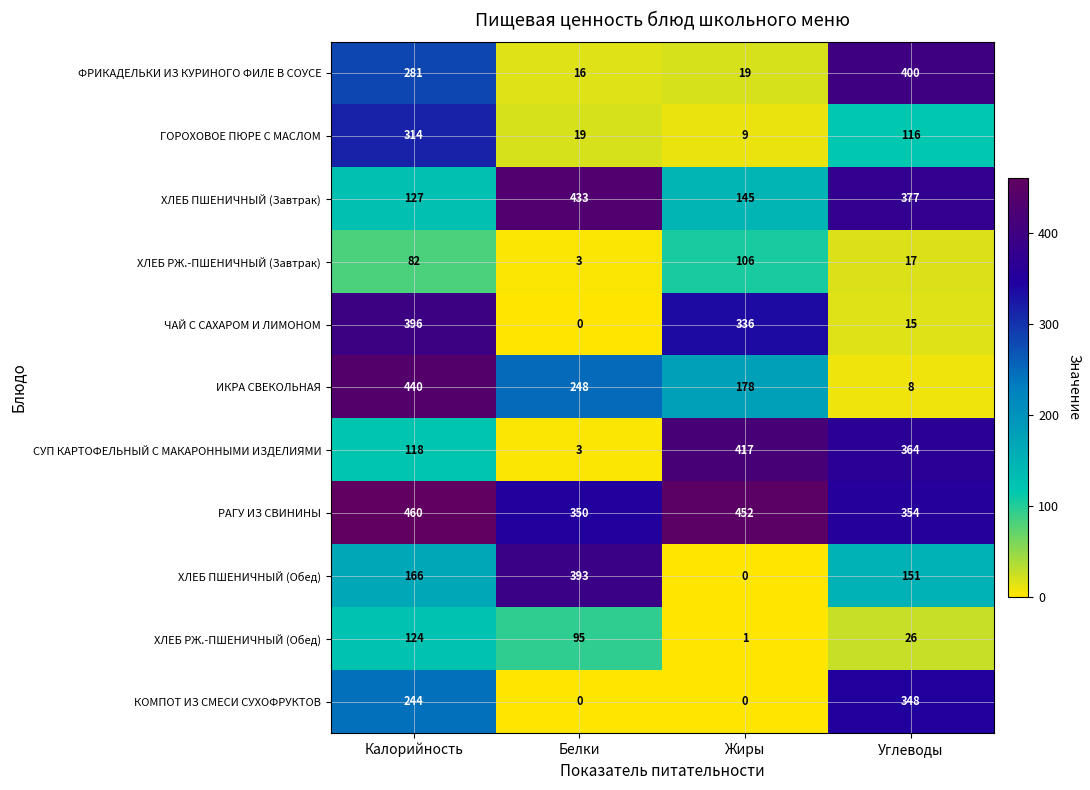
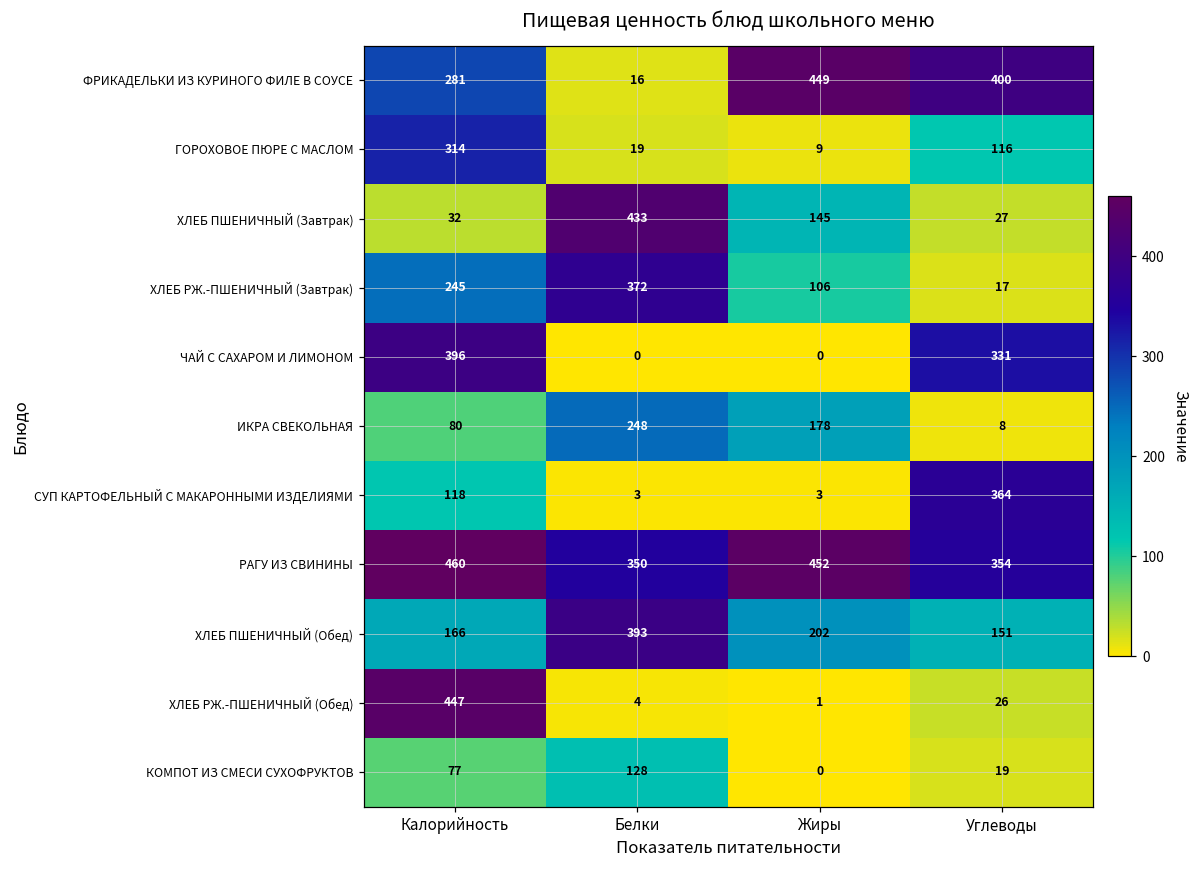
ФРИКАДЕЛЬКИ ИЗ КУРИНОГО ФИЛЕ В СОУСЕ, Жиры: 19 -> 449
ХЛЕБ ПШЕНИЧНЫЙ (Завтрак), Калорийность: 127 -> 32
ХЛЕБ ПШЕНИЧНЫЙ (Завтрак), Углеводы: 377 -> 27
ХЛЕБ РЖ.-ПШЕНИЧНЫЙ (Завтрак), Калорийность: 82 -> 245
ХЛЕБ РЖ.-ПШЕНИЧНЫЙ (Завтрак), Белки: 3 -> 372
ЧАЙ С САХАРОМ И ЛИМОНОМ, Жиры: 336 -> 0
ЧАЙ С САХАРОМ И ЛИМОНОМ, Углеводы: 15 -> 331
ИКРА СВЕКОЛЬНАЯ, Калорийность: 440 -> 80
СУП КАРТОФЕЛЬНЫЙ С МАКАРОННЫМИ ИЗДЕЛИЯМИ, Жиры: 417 -> 3
ХЛЕБ ПШЕНИЧНЫЙ (Обед), Жиры: 0 -> 202
ХЛЕБ РЖ.-ПШЕНИЧНЫЙ (Обед), Калорийность: 124 -> 447
ХЛЕБ РЖ.-ПШЕНИЧНЫЙ (Обед), Белки: 95 -> 4
КОМПОТ ИЗ СМЕСИ СУХОФРУКТОВ, Калорийность: 244 -> 77
КОМПОТ ИЗ СМЕСИ СУХОФРУКТОВ, Белки: 0 -> 128
КОМПОТ ИЗ СМЕСИ СУХОФРУКТОВ, Углеводы: 348 -> 19
